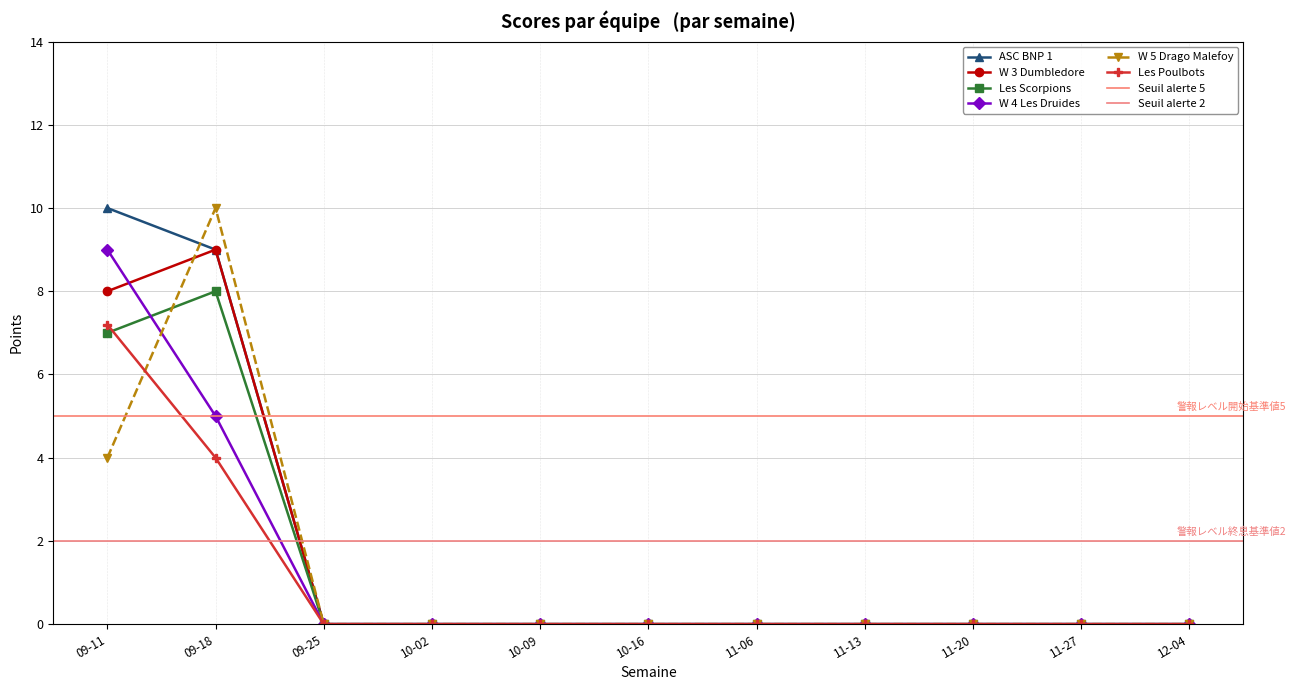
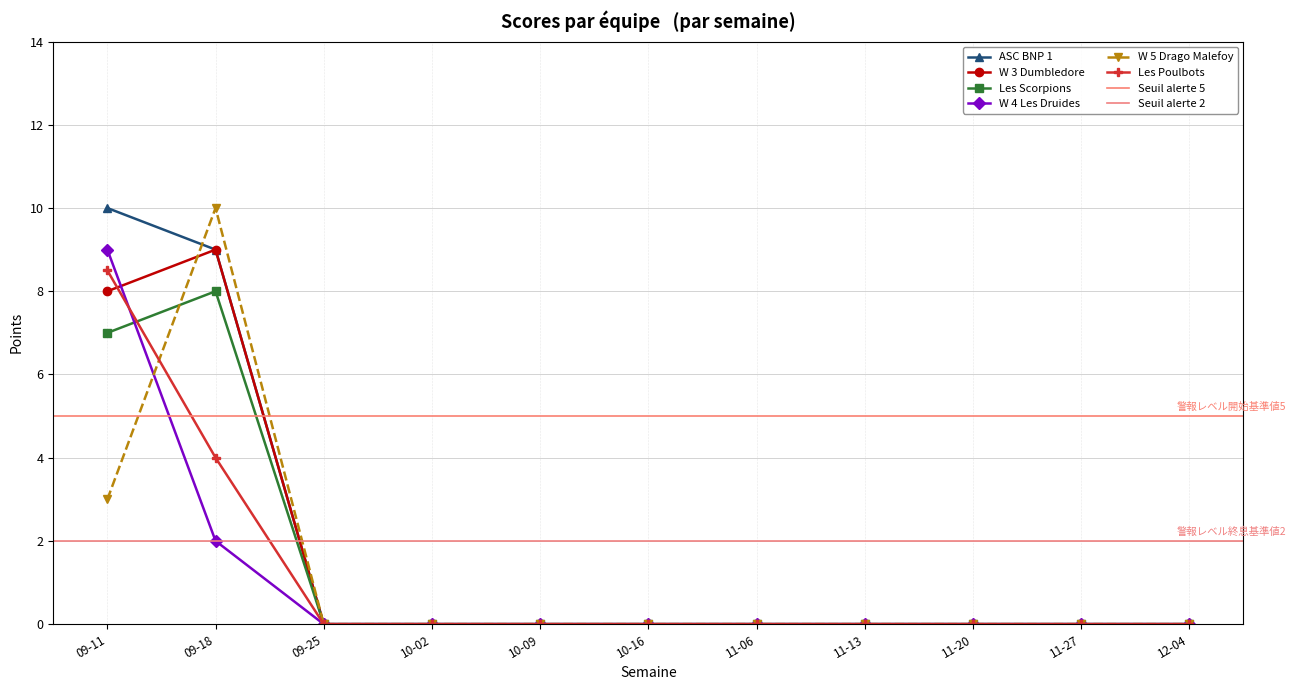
W 5 Drago Malefoy, 09-11: 4 -> 3
Les Poulbots, 09-11: 7.2 -> 8.5
W 4 Les Druides, 09-18: 5 -> 2
